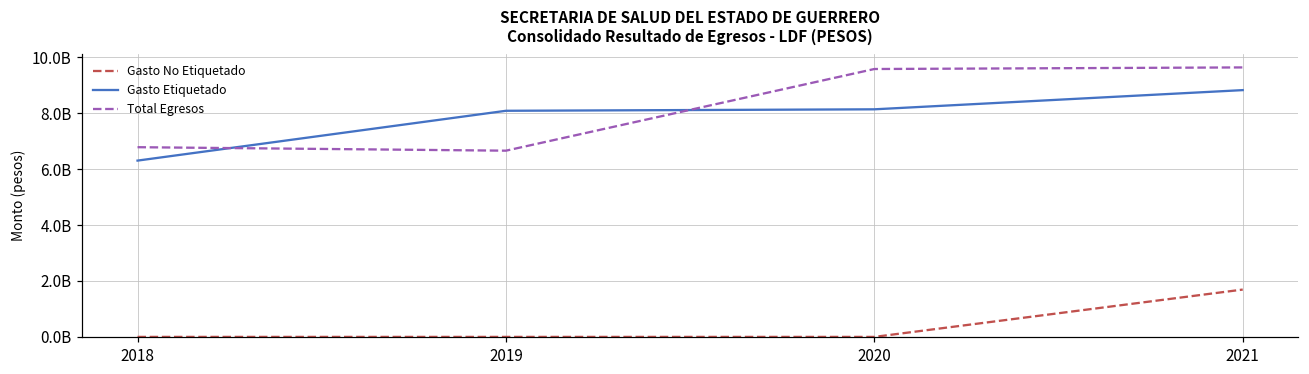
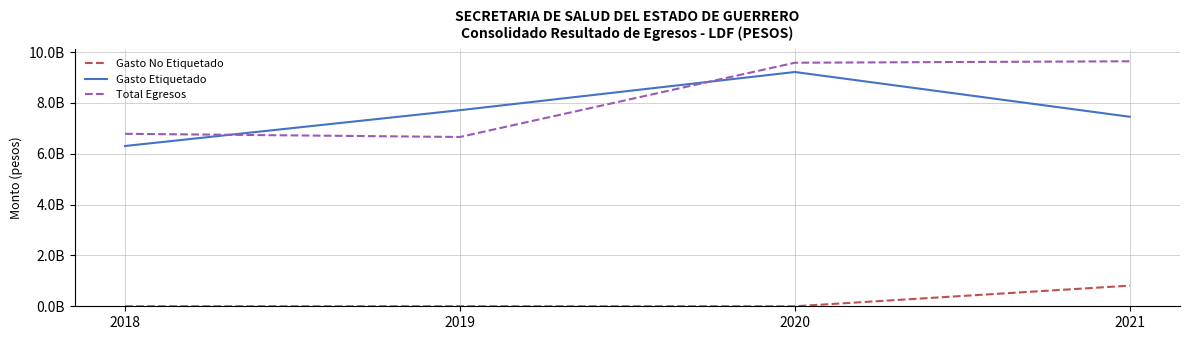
Gasto Etiquetado, 2019: 8100000000 -> 7700000000
Gasto Etiquetado, 2020: 8100000000 -> 9200000000
Gasto No Etiquetado, 2021: 1700000000 -> 800000000
Gasto Etiquetado, 2021: 8800000000 -> 7500000000
